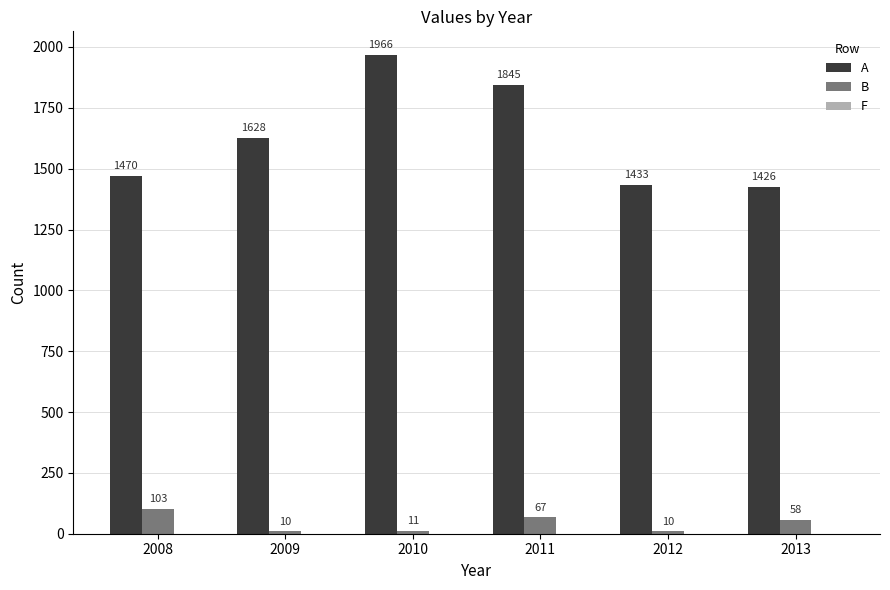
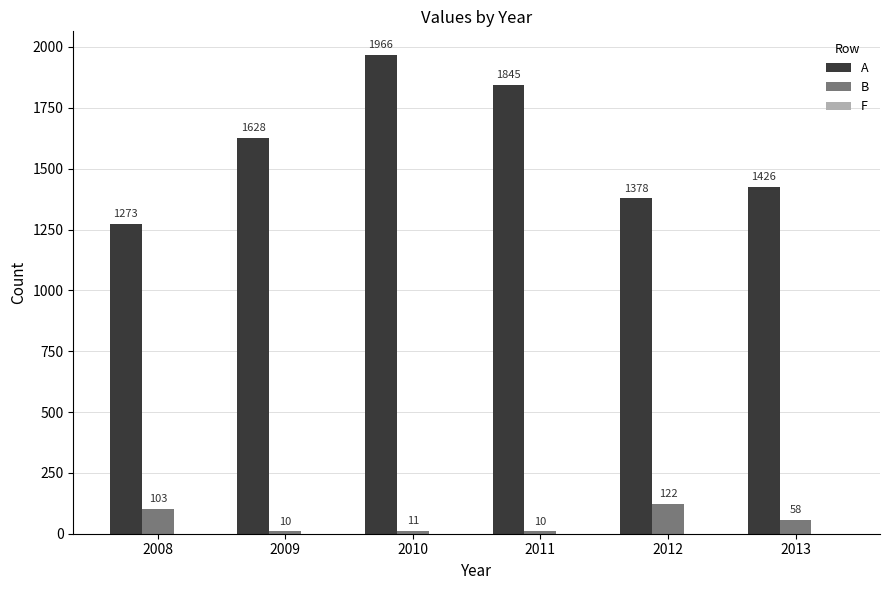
A, 2008: 1470 -> 1273
B, 2011: 67 -> 10
A, 2012: 1433 -> 1378
B, 2012: 10 -> 122
